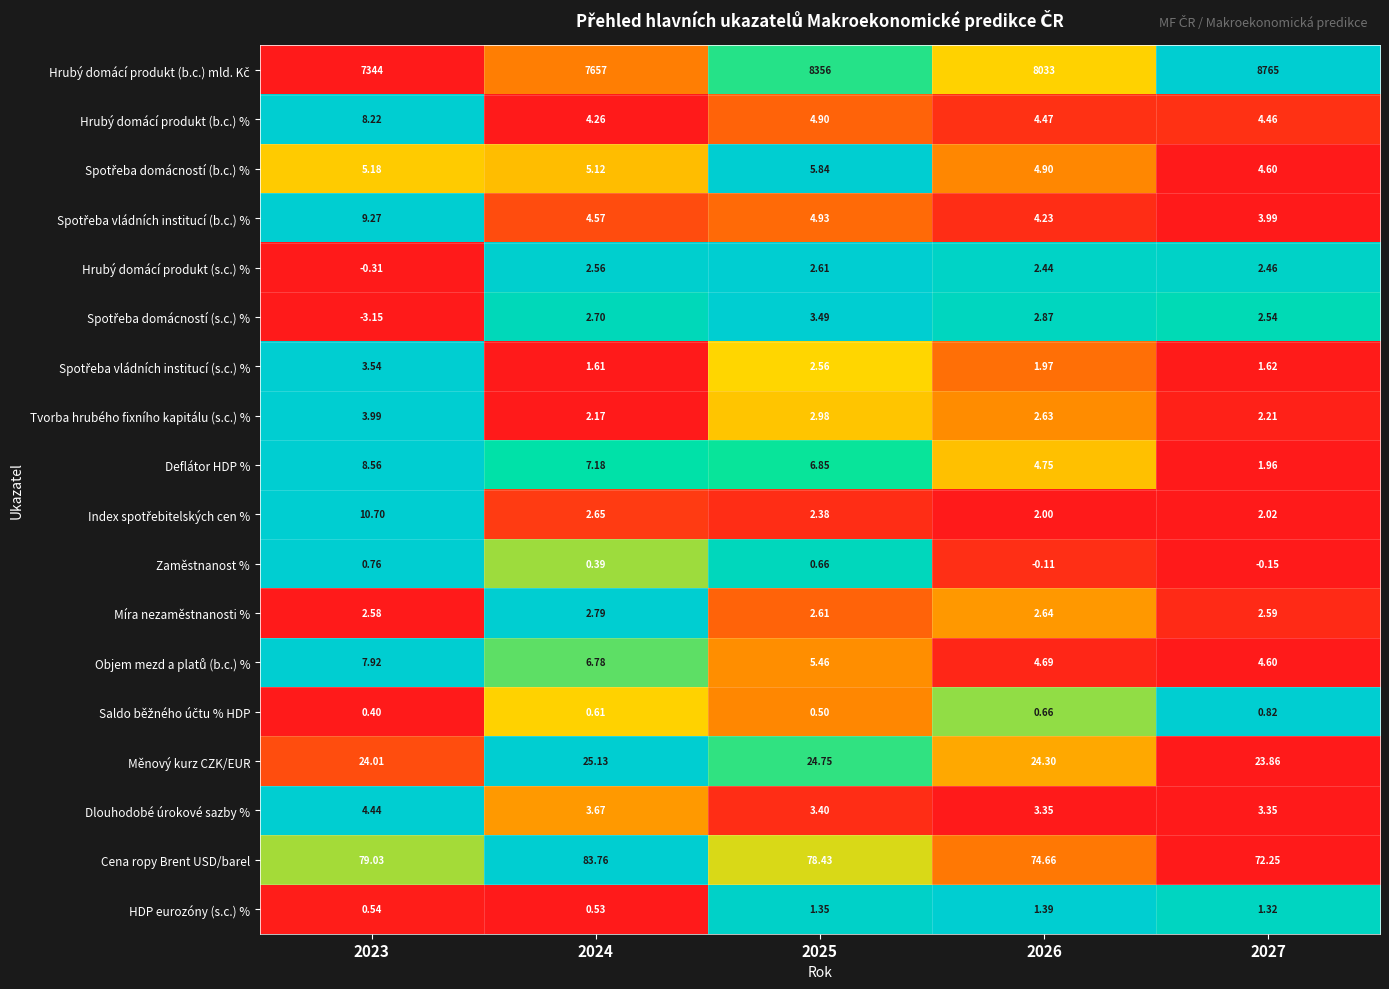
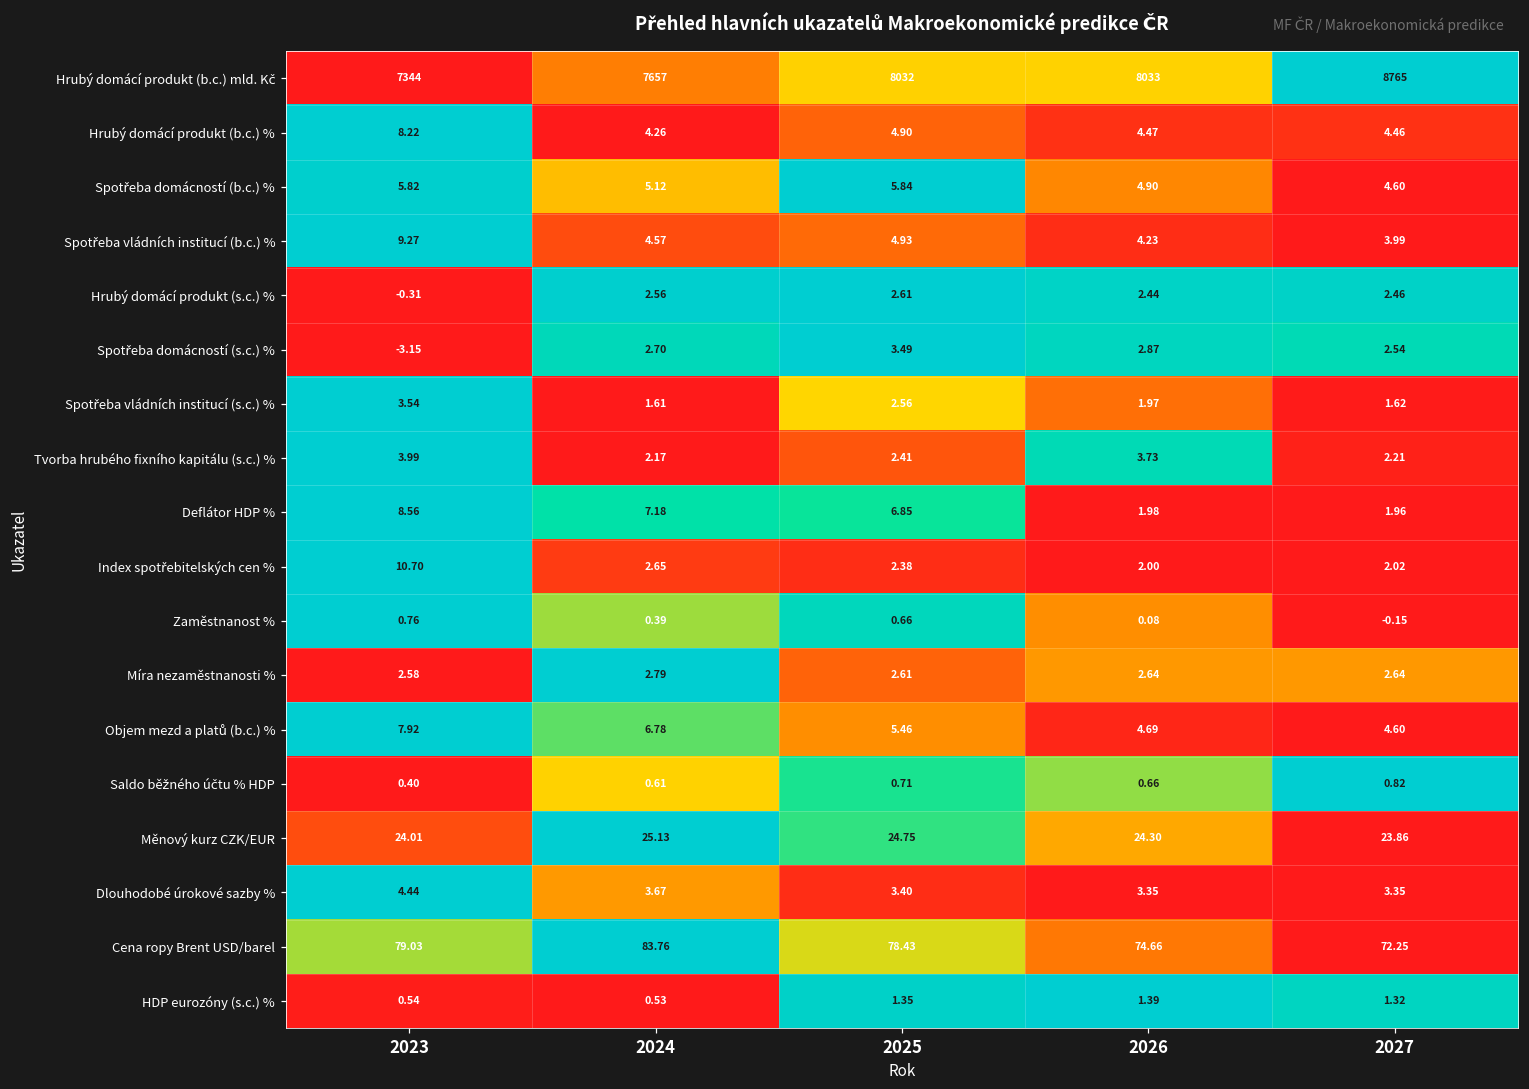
Hrubý domácí produkt (b.c.) mld. Kč, 2025: 8356 -> 8032
Spotřeba domácností (b.c.) %, 2023: 5.18 -> 5.82
Tvorba hrubého fixního kapitálu (s.c.) %, 2025: 2.98 -> 2.41
Tvorba hrubého fixního kapitálu (s.c.) %, 2026: 2.63 -> 3.73
Deflátor HDP %, 2026: 4.75 -> 1.98
Zaměstnanost %, 2026: -0.11 -> 0.08
Míra nezaměstnanosti %, 2027: 2.59 -> 2.64
Saldo běžného účtu % HDP, 2025: 0.50 -> 0.71
